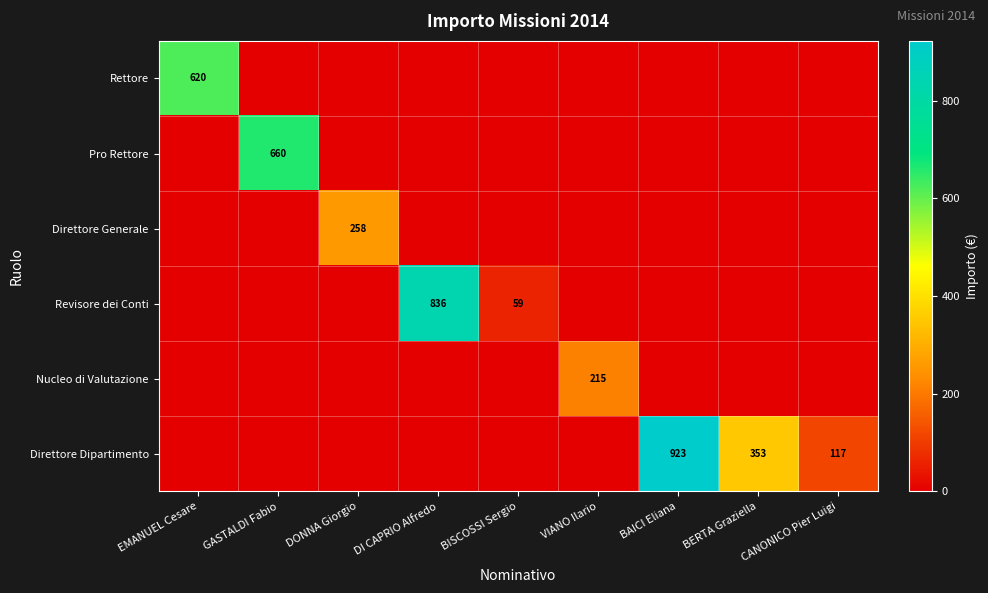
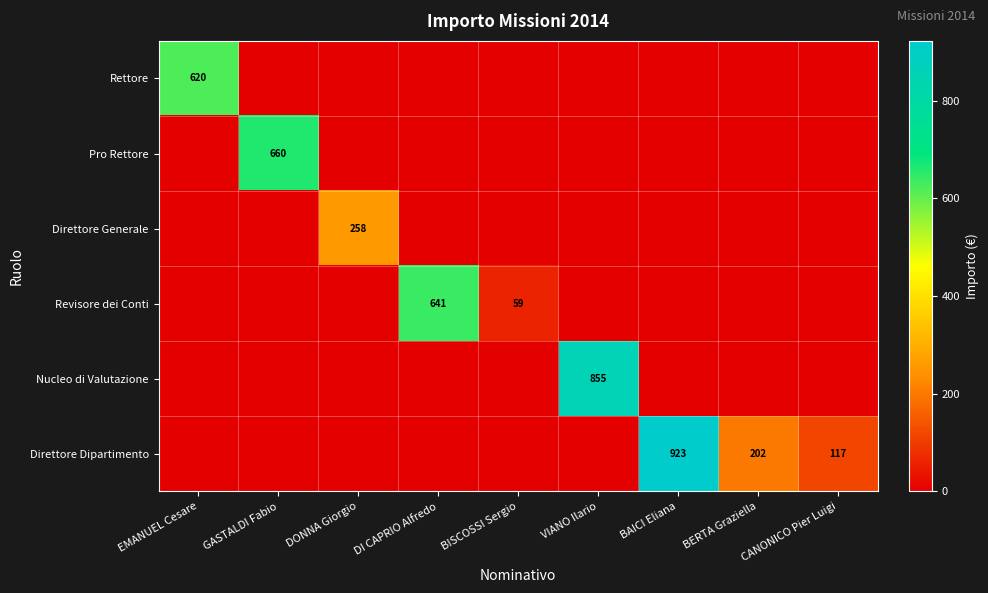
Revisore dei Conti, DI CAPRIO Alfredo: 836 -> 641
Nucleo di Valutazione, VIANO Ilario: 215 -> 855
Direttore Dipartimento, BERTA Graziella: 353 -> 202
